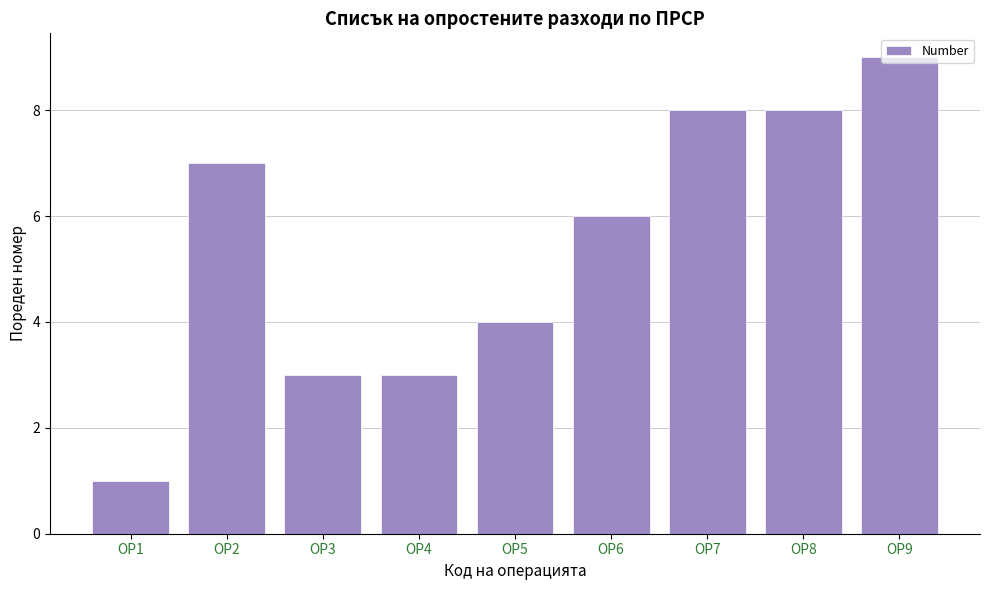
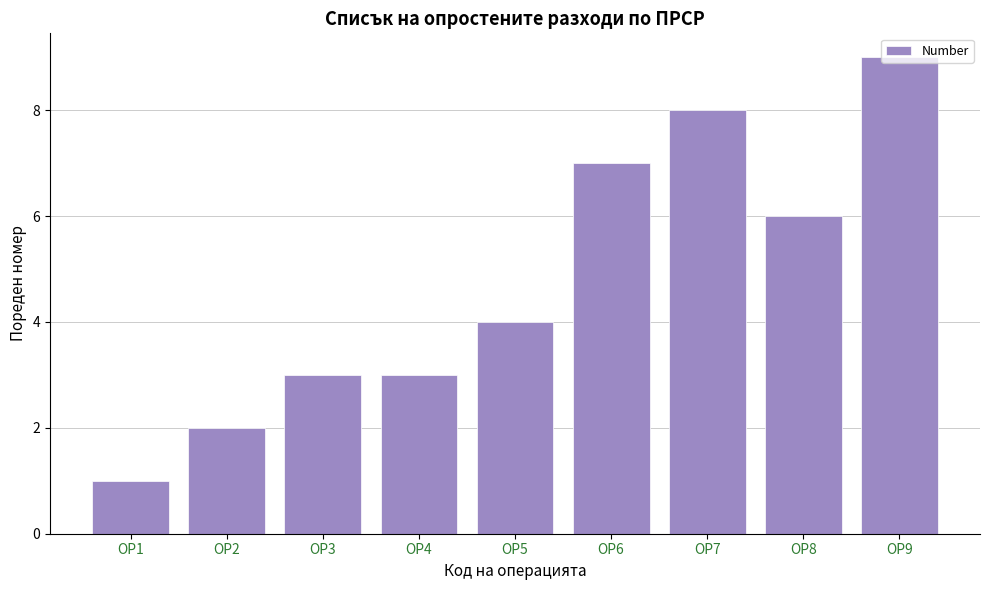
ОР2: 7 -> 2
ОР6: 6 -> 7
ОР8: 8 -> 6
